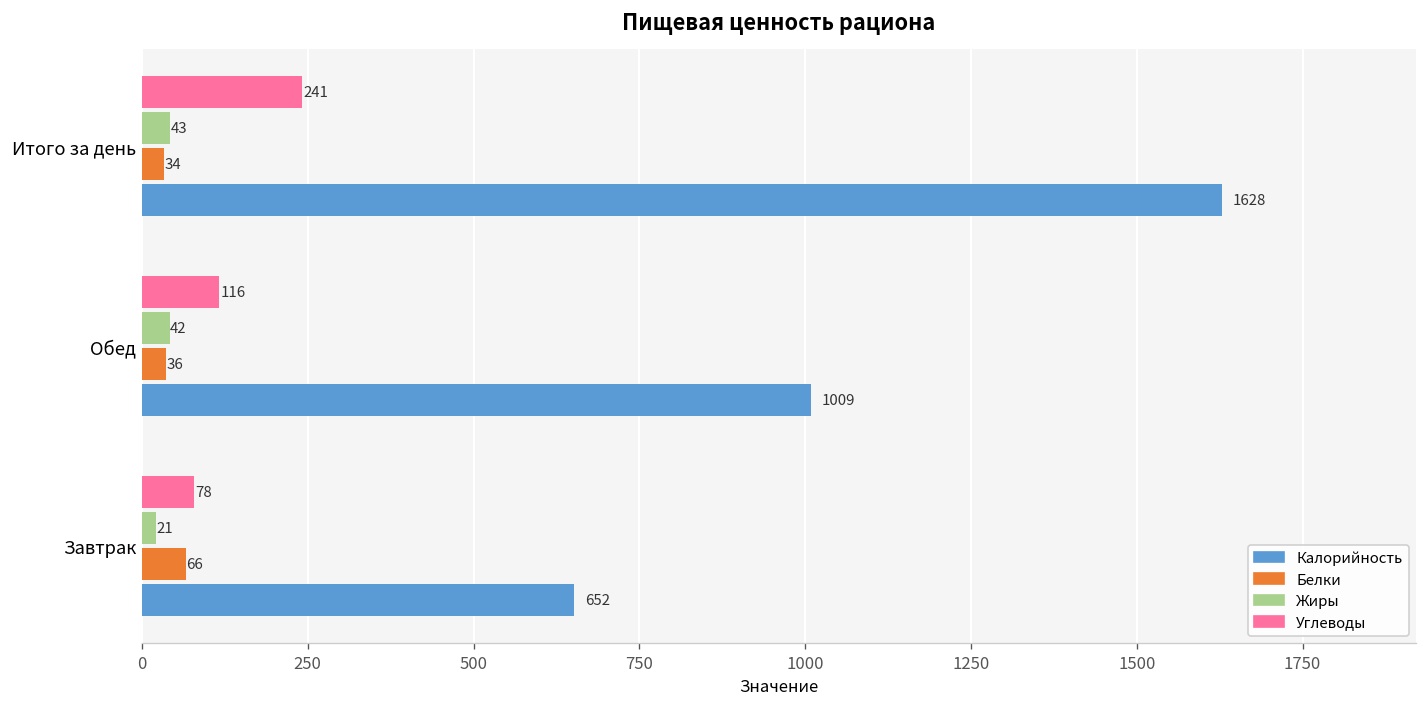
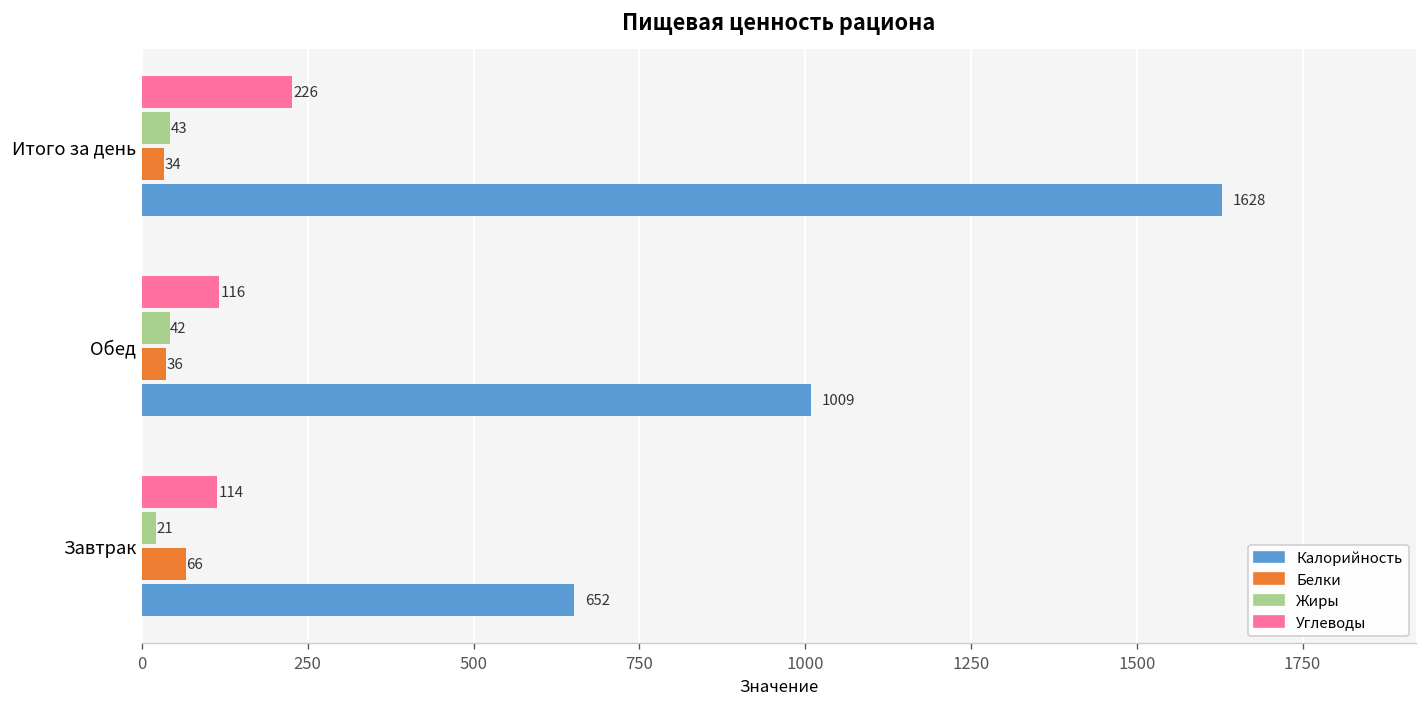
Углеводы, Итого за день: 241 -> 226
Углеводы, Завтрак: 78 -> 114
